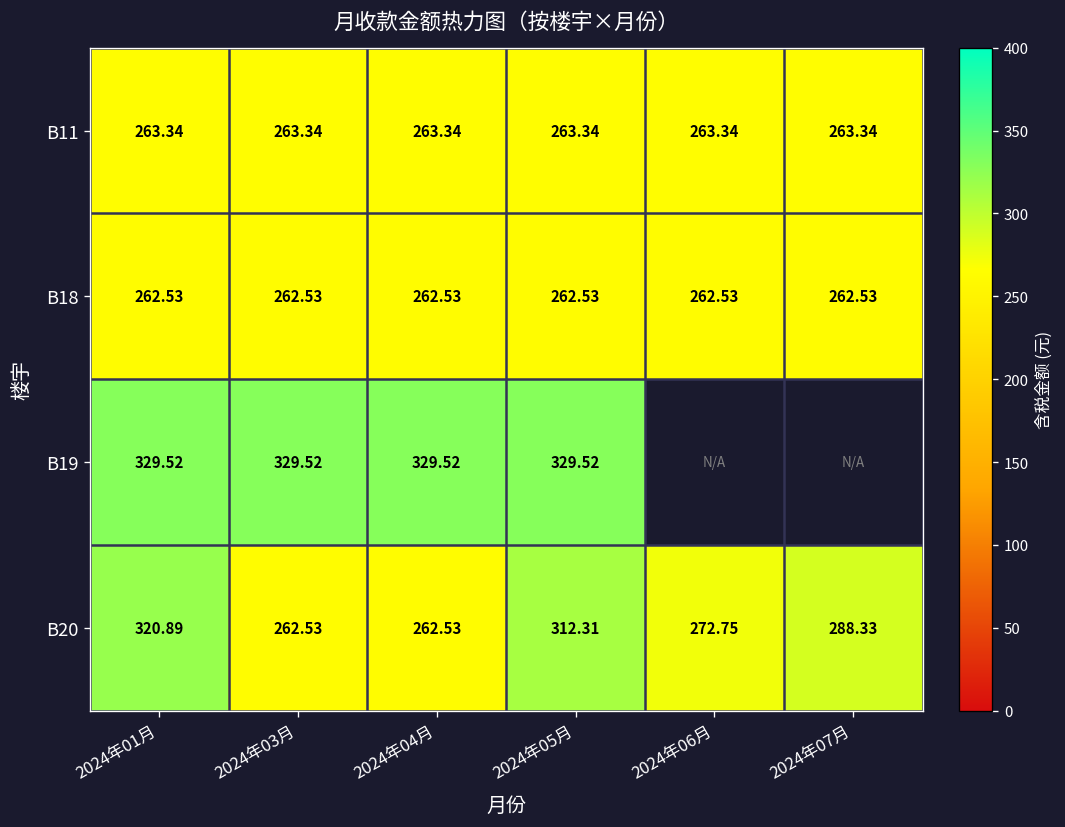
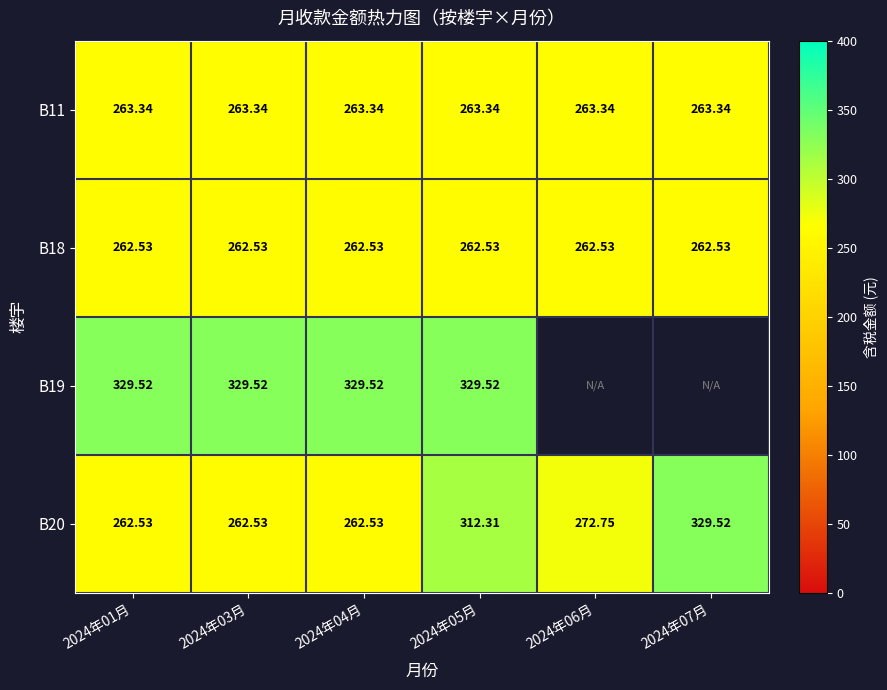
B20, 2024年01月: 320.89 -> 262.53
B20, 2024年07月: 288.33 -> 329.52
